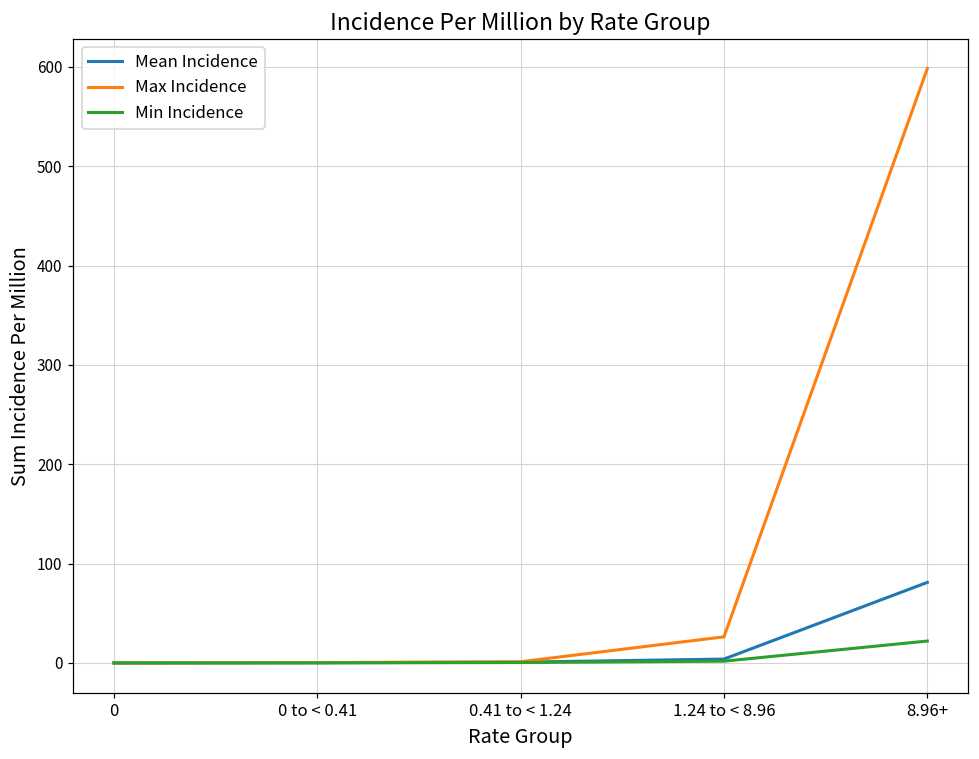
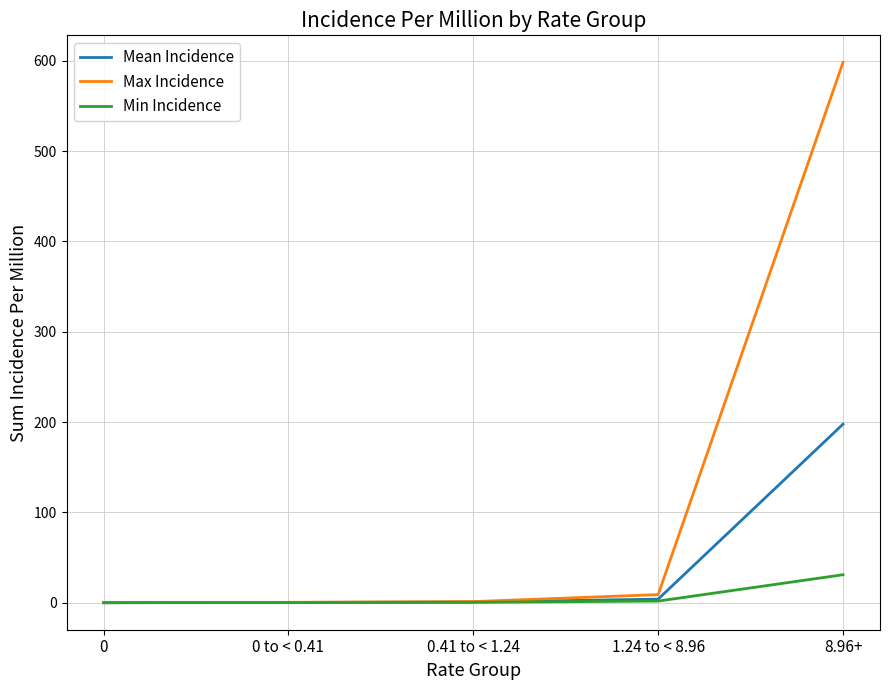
Max Incidence, 1.24 to < 8.96: 30 -> 10
Mean Incidence, 8.96+: 80 -> 200
Min Incidence, 8.96+: 20 -> 30
